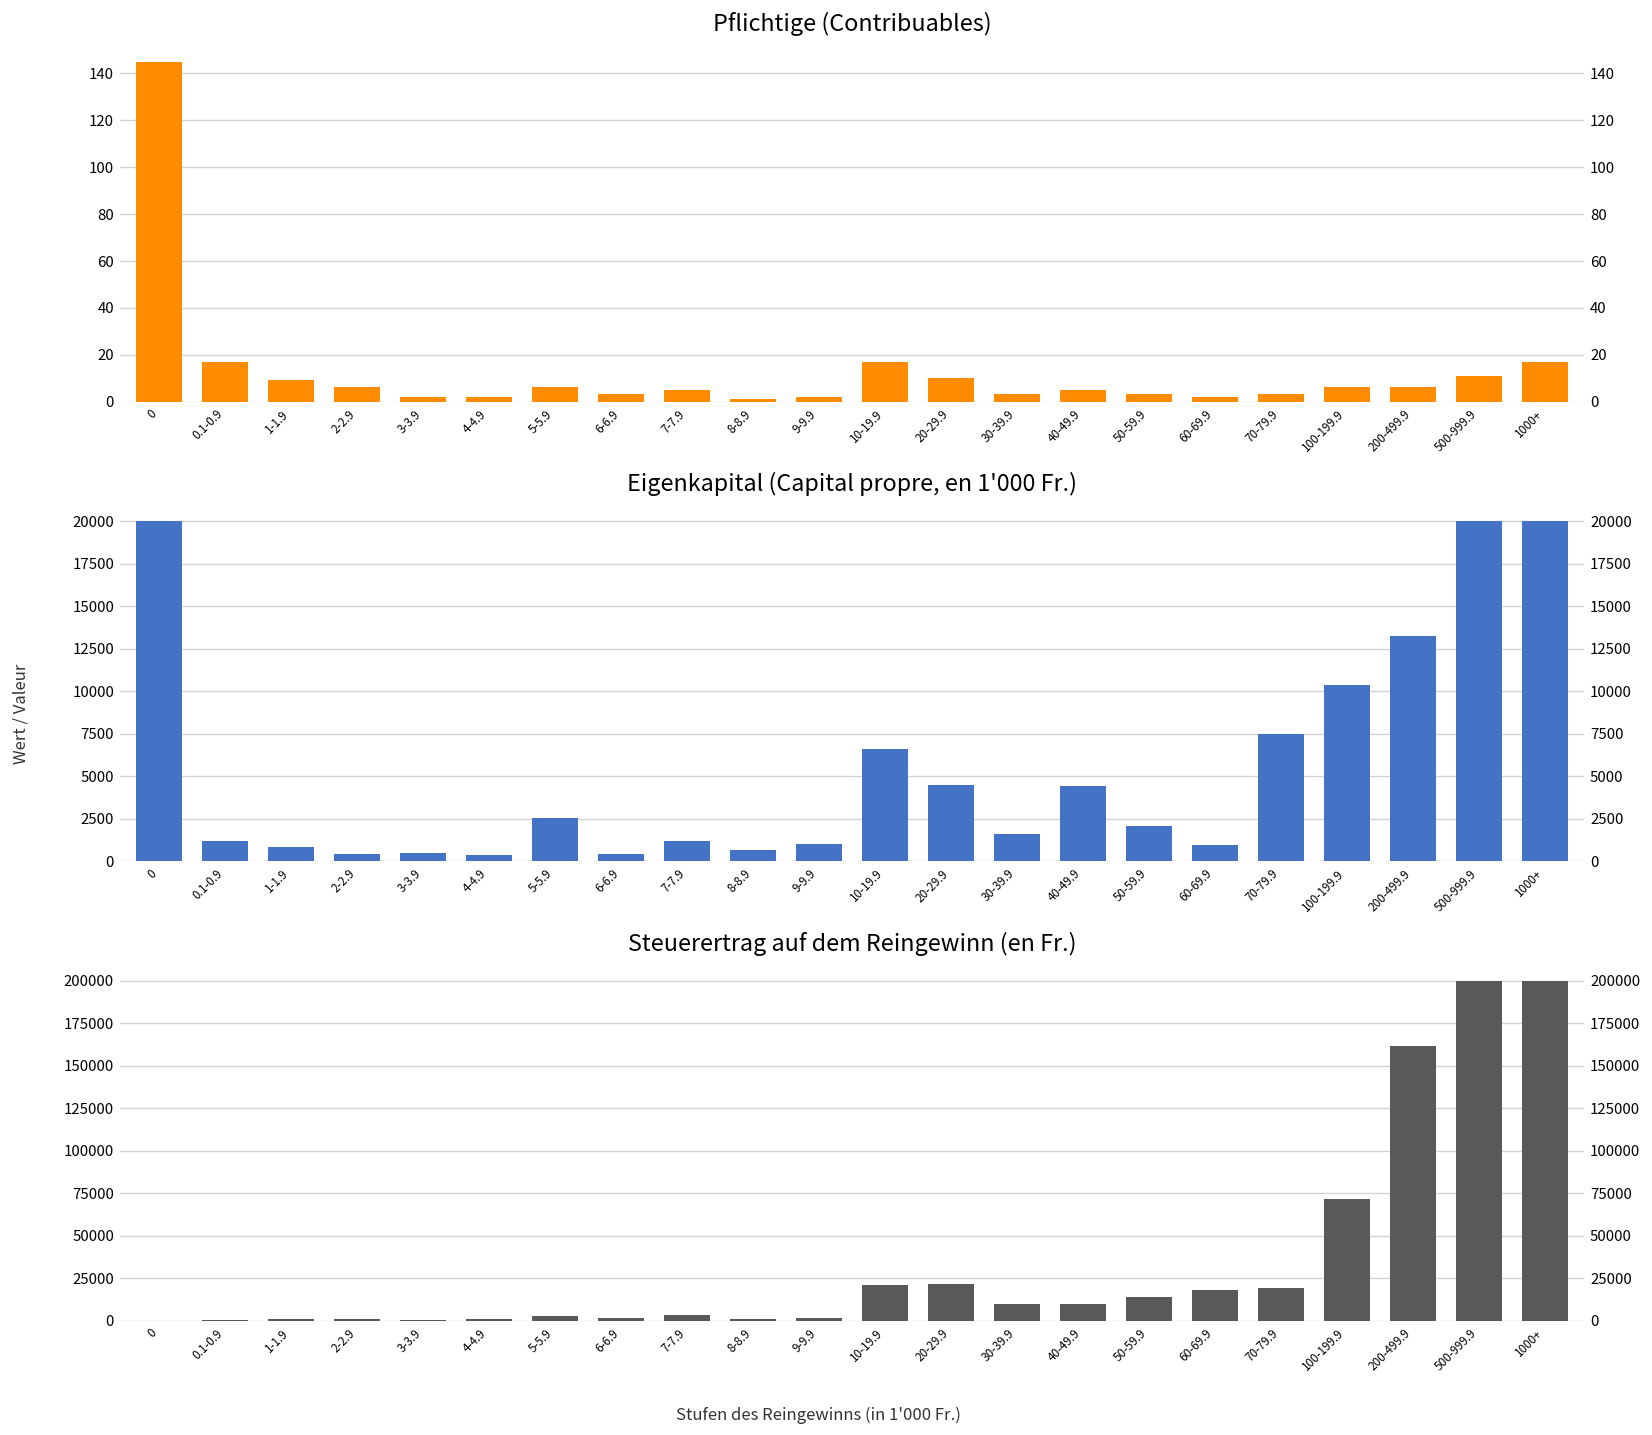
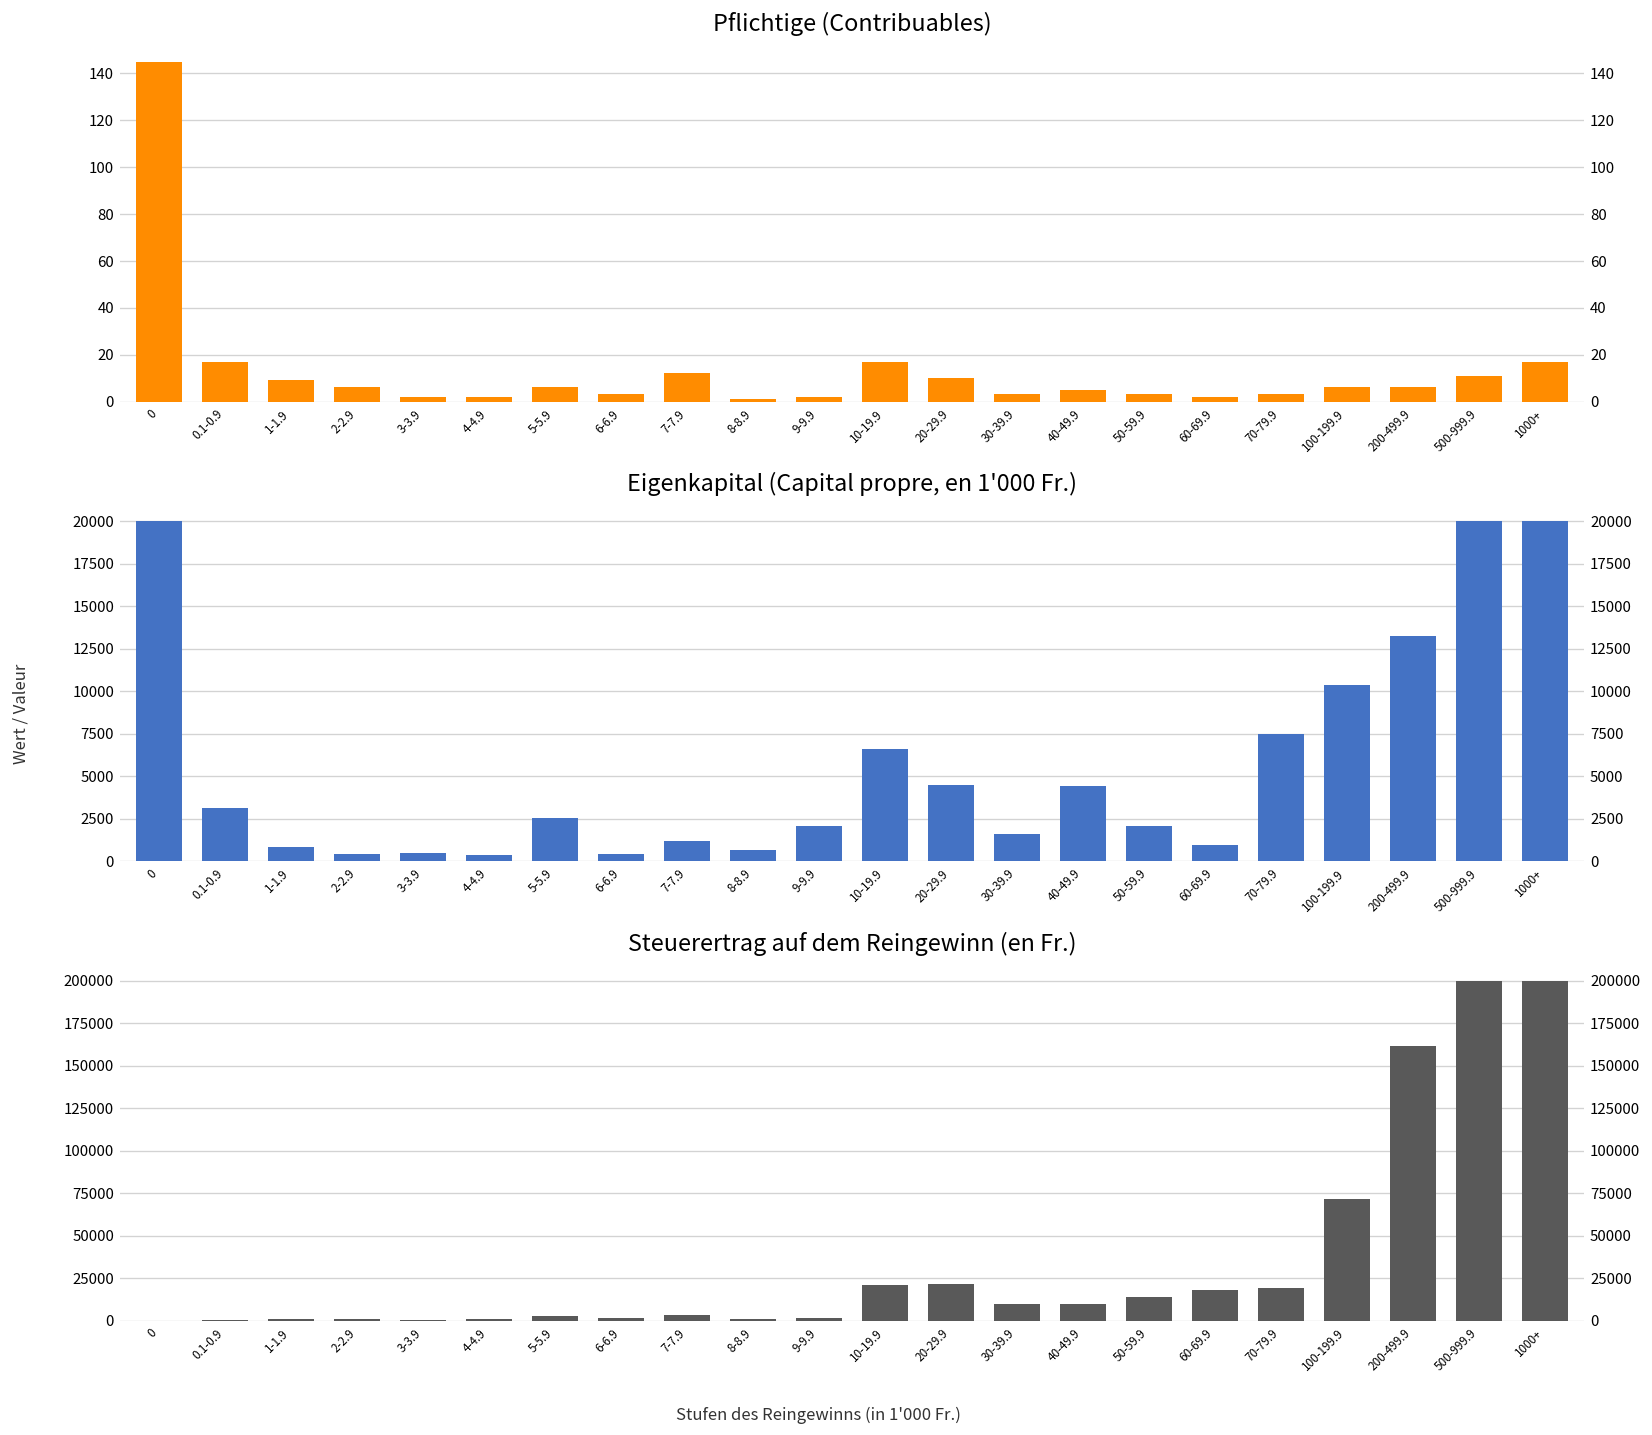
Pflichtige (Contribuables), 7-7.9: 5 -> 12
Eigenkapital (Capital propre, en 1'000 Fr.), 0.1-0.9: 1200 -> 3200
Eigenkapital (Capital propre, en 1'000 Fr.), 9-9.9: 1000 -> 2100
